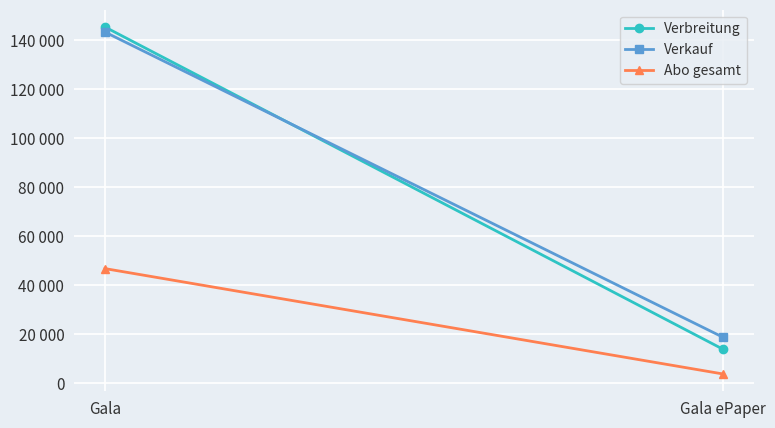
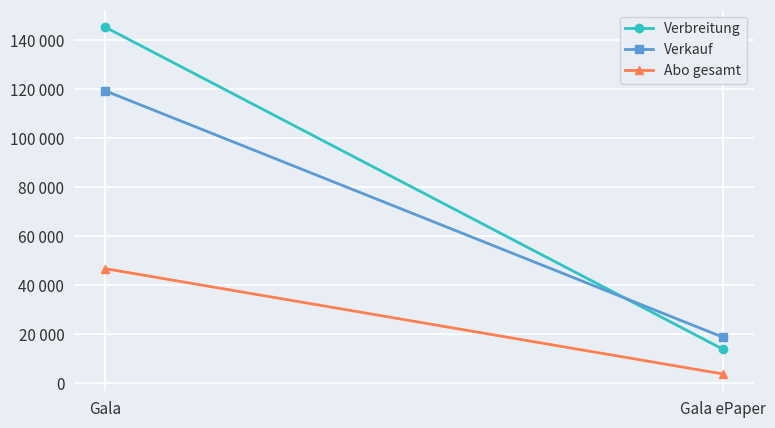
Verkauf, Gala: 143000 -> 119000
